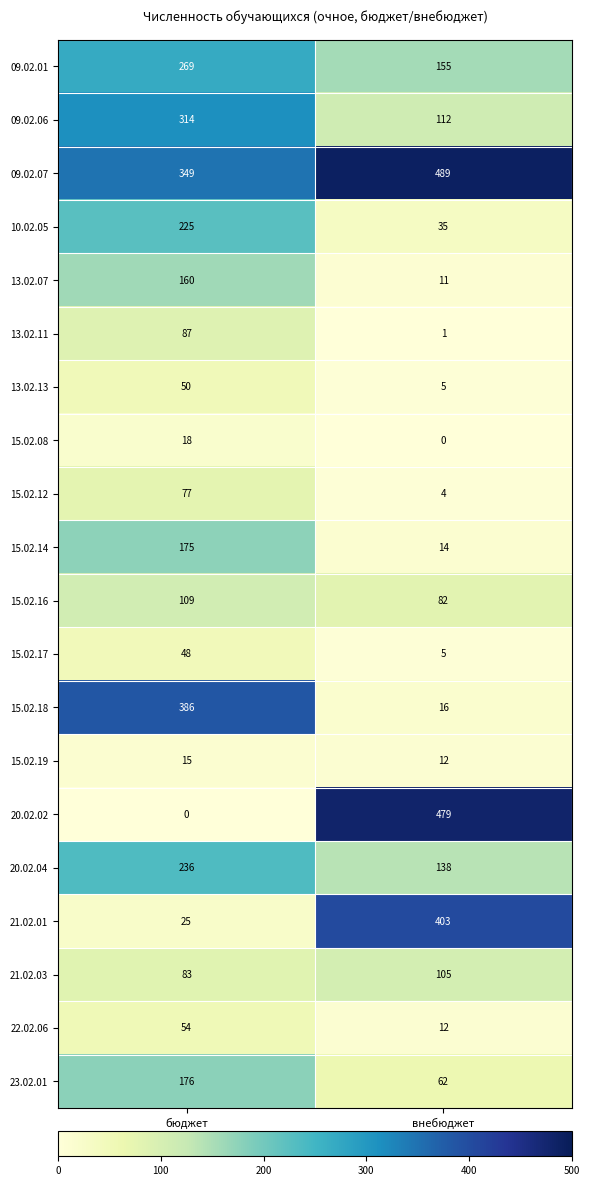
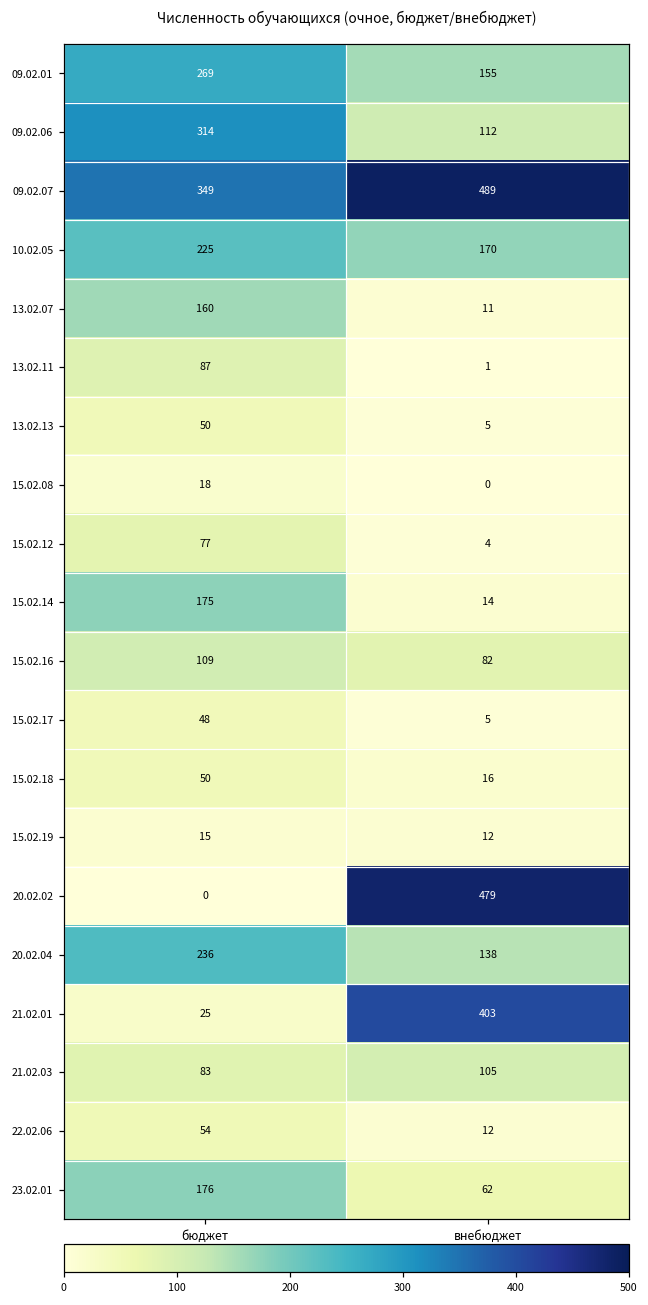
10.02.05, внебюджет: 35 -> 170
15.02.18, бюджет: 386 -> 50
